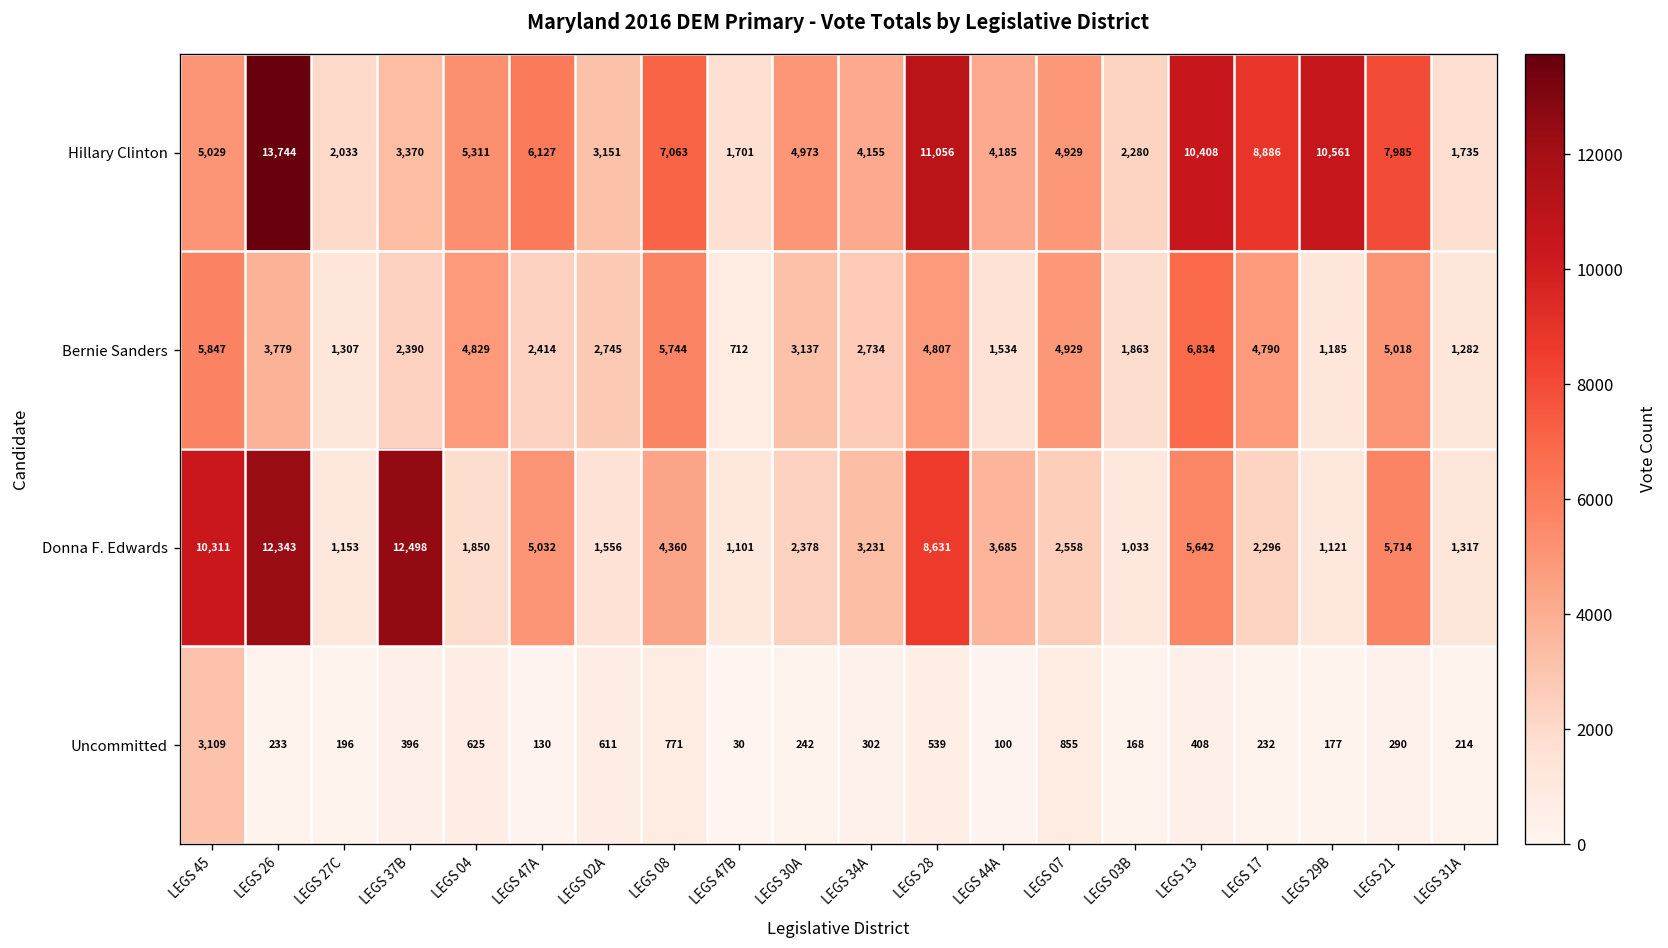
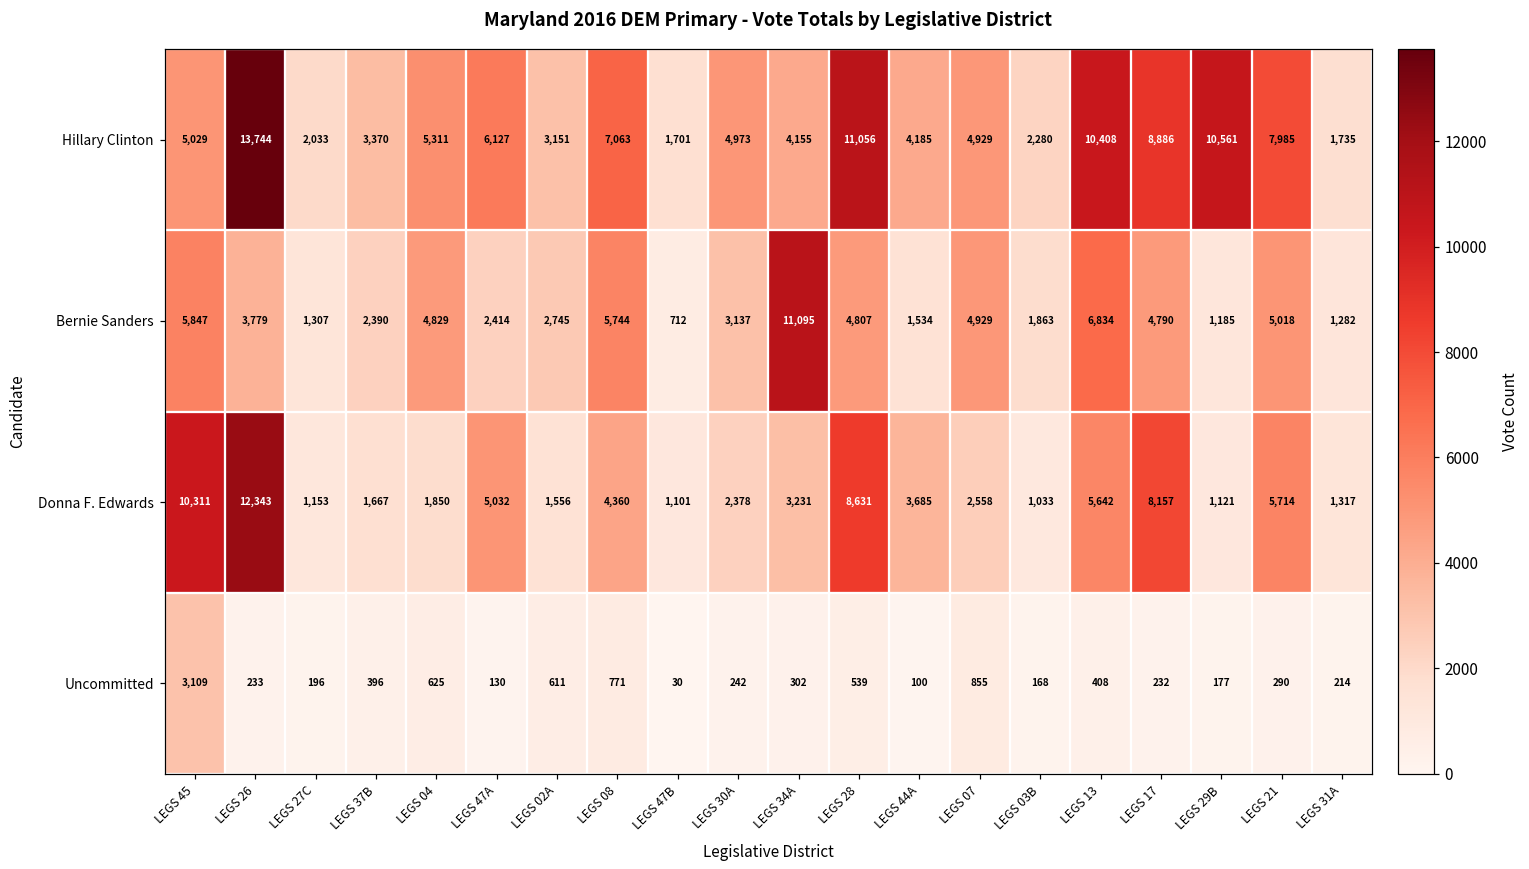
Bernie Sanders, LEGS 34A: 2,734 -> 11,095
Donna F. Edwards, LEGS 37B: 12,498 -> 1,667
Donna F. Edwards, LEGS 17: 2,296 -> 8,157
